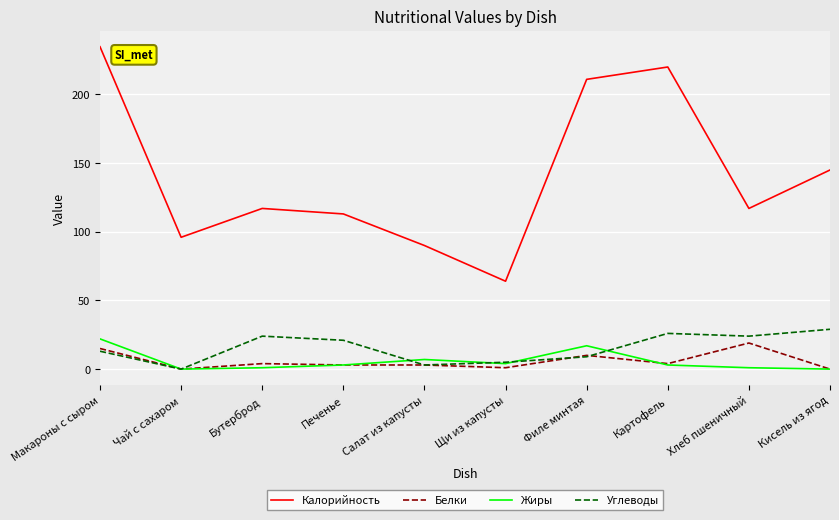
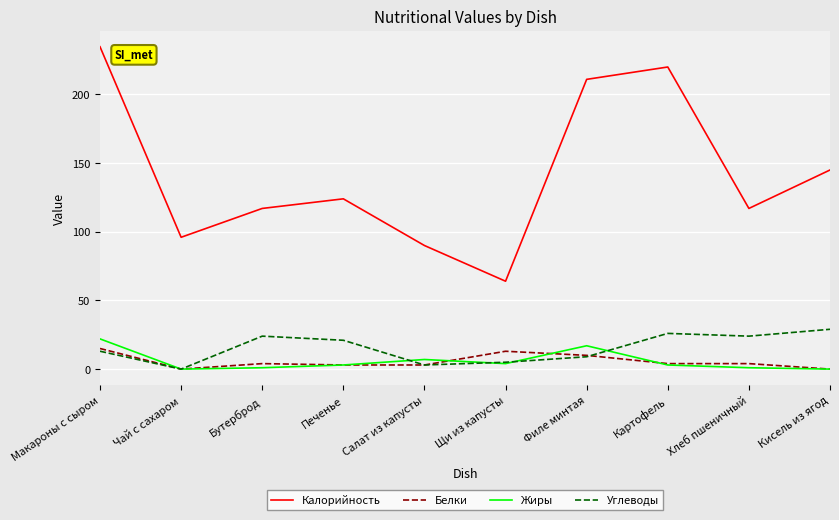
Калорийность, Печенье: 113 -> 124
Белки, Щи из капусты: 1 -> 13
Белки, Хлеб пшеничный: 19 -> 4
